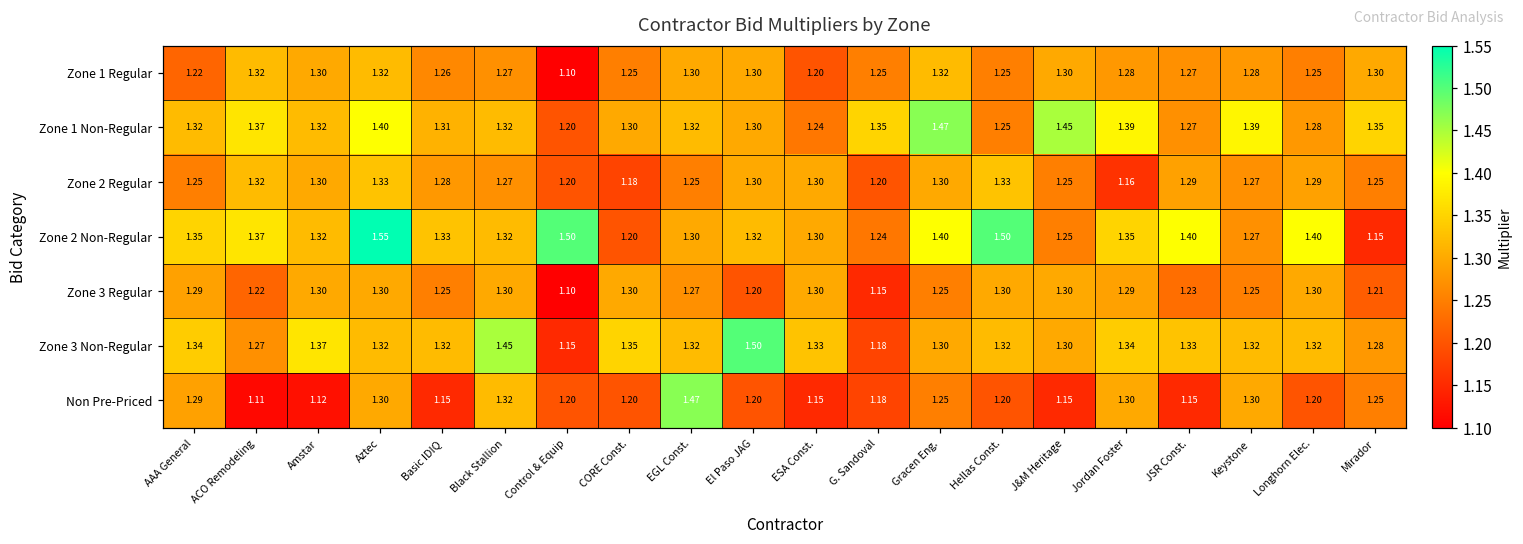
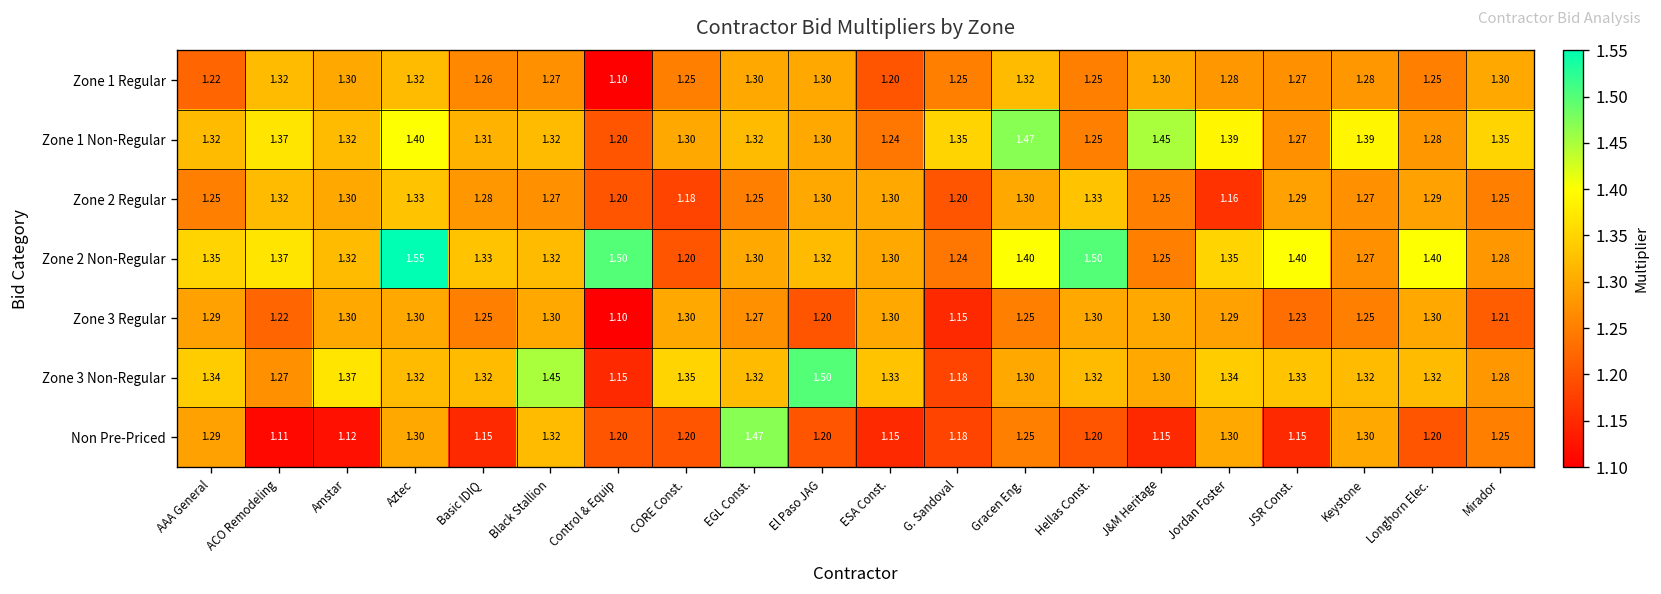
Zone 2 Non-Regular, Mirador: 1.15 -> 1.28
